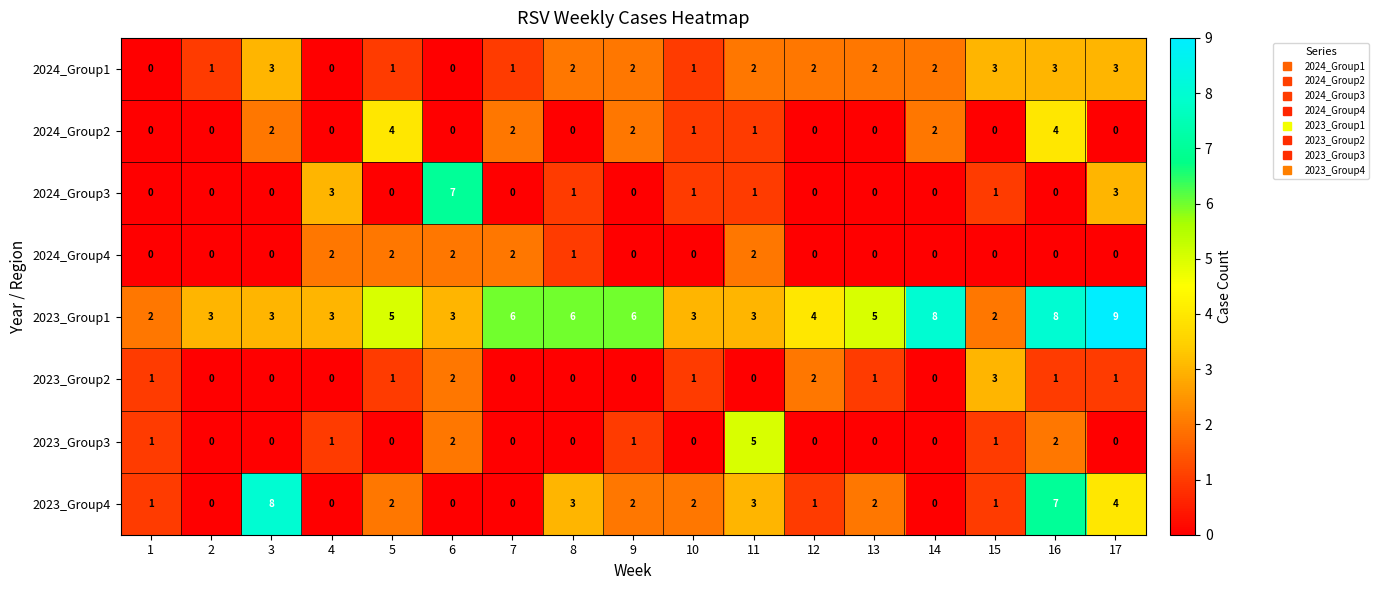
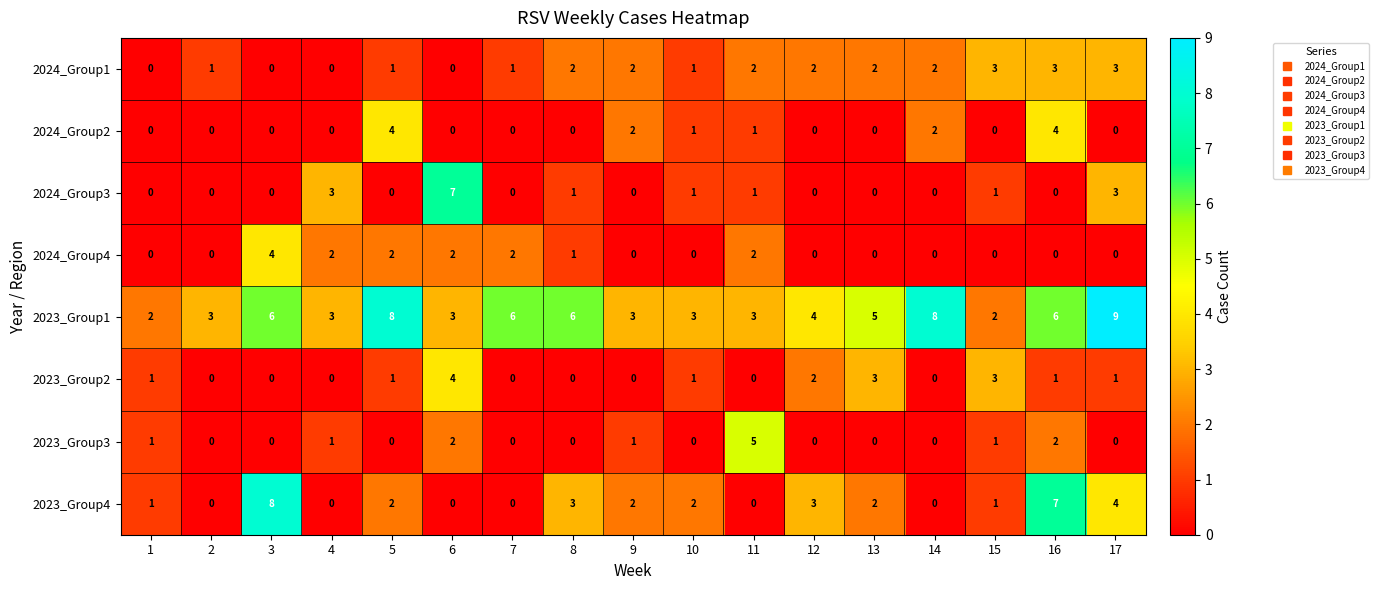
2024_Group1, 3: 3 -> 0
2024_Group2, 3: 2 -> 0
2024_Group2, 7: 2 -> 0
2024_Group4, 3: 0 -> 4
2023_Group1, 3: 3 -> 6
2023_Group1, 5: 5 -> 8
2023_Group1, 9: 6 -> 3
2023_Group1, 16: 8 -> 6
2023_Group2, 6: 2 -> 4
2023_Group2, 13: 1 -> 3
2023_Group4, 11: 3 -> 0
2023_Group4, 12: 1 -> 3
